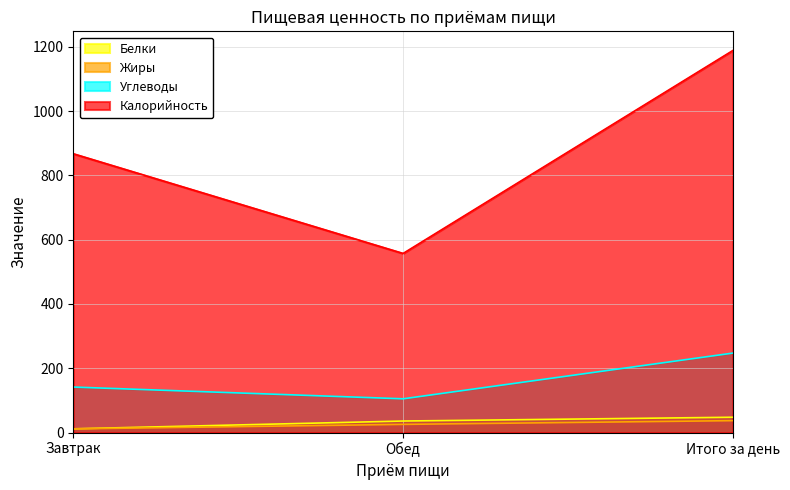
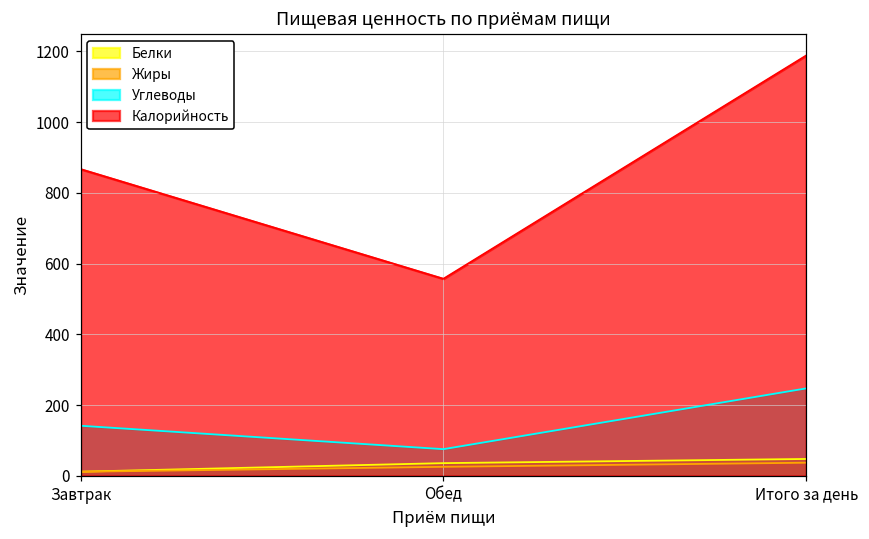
Углеводы, Обед: 110 -> 80
